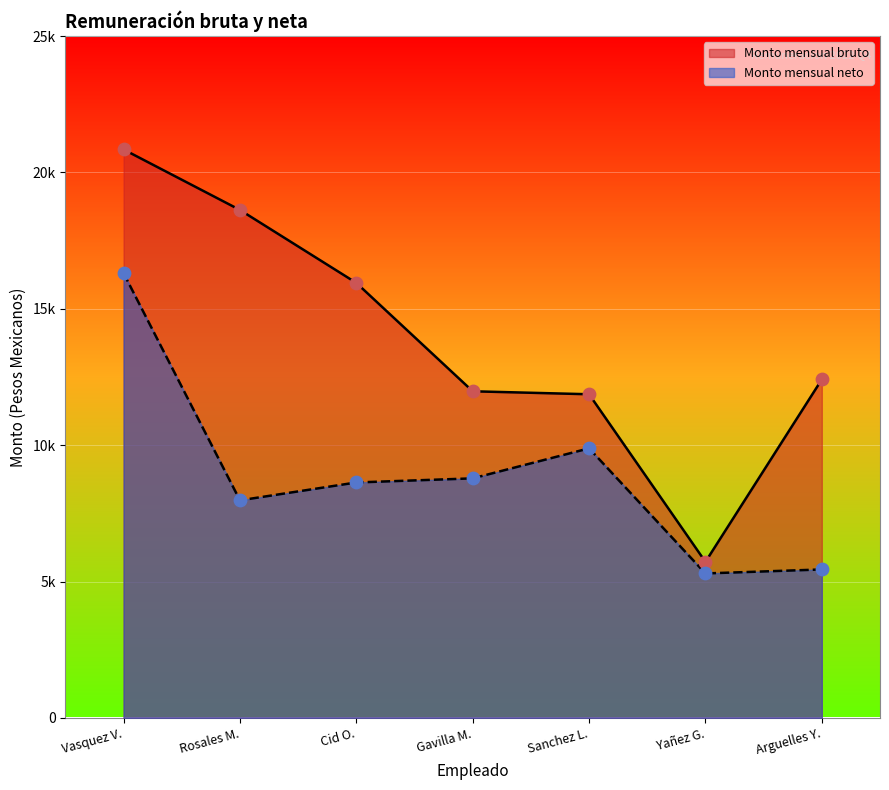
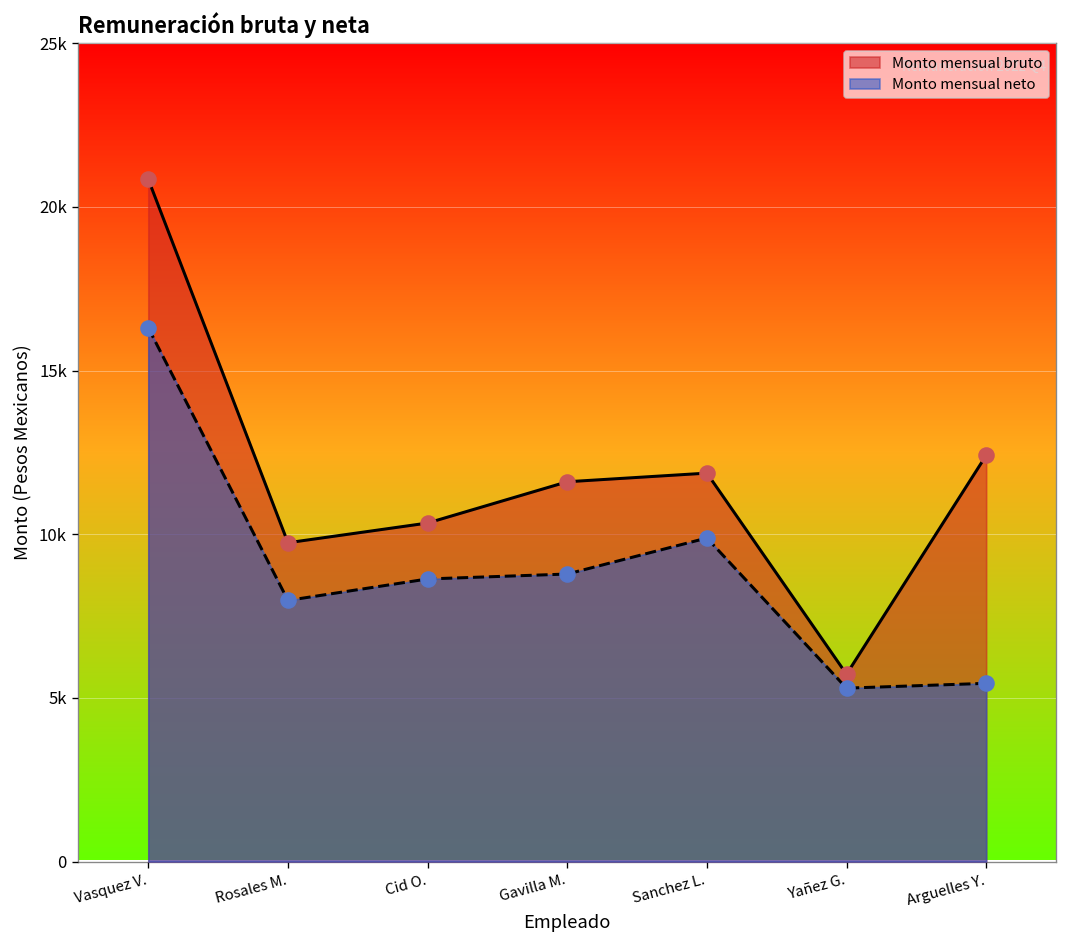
Monto mensual bruto, Rosales M.: 18600 -> 9700
Monto mensual bruto, Cid O.: 15900 -> 10300
Monto mensual bruto, Gavilla M.: 12000 -> 11600
